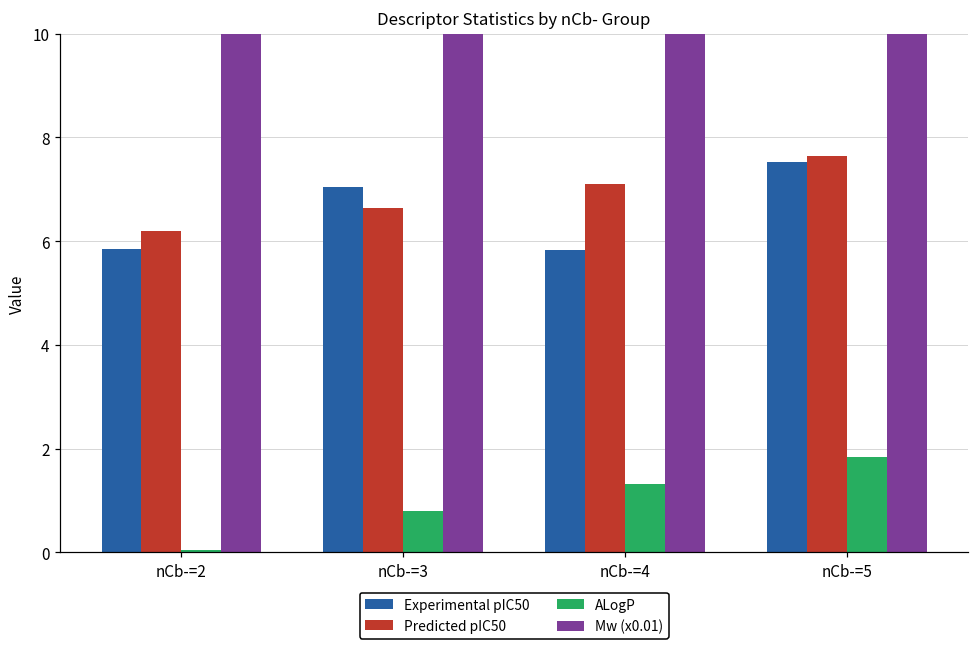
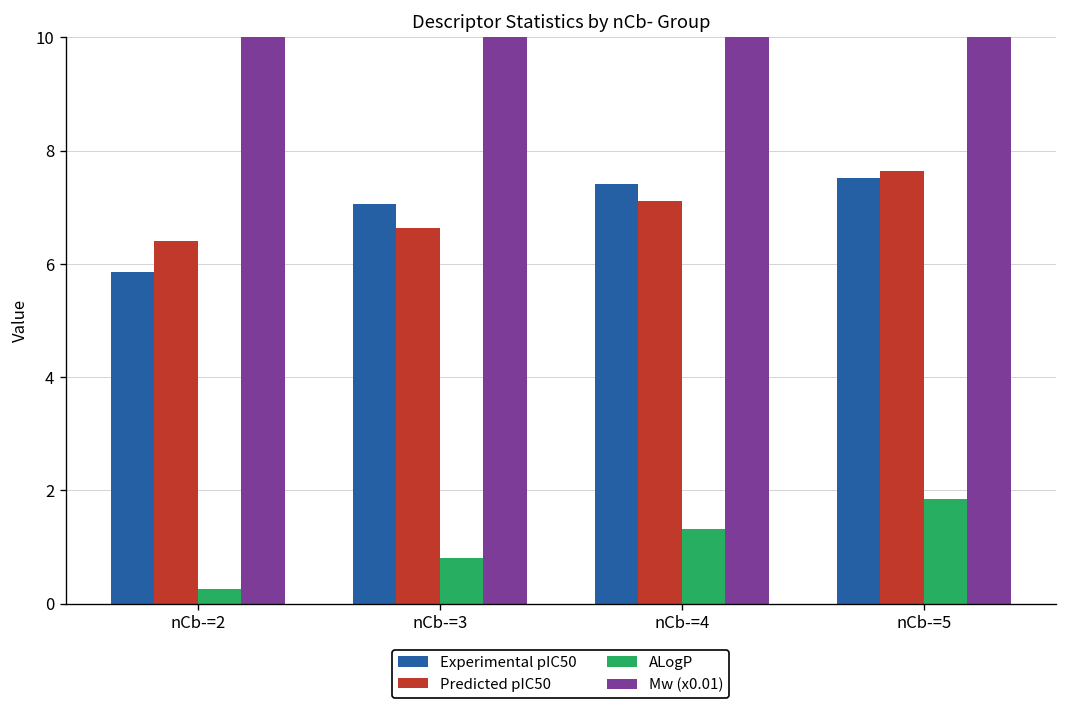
Predicted pIC50, nCb-=2: 6.2 -> 6.4
ALogP, nCb-=2: 0.1 -> 0.3
Experimental pIC50, nCb-=4: 5.8 -> 7.4
